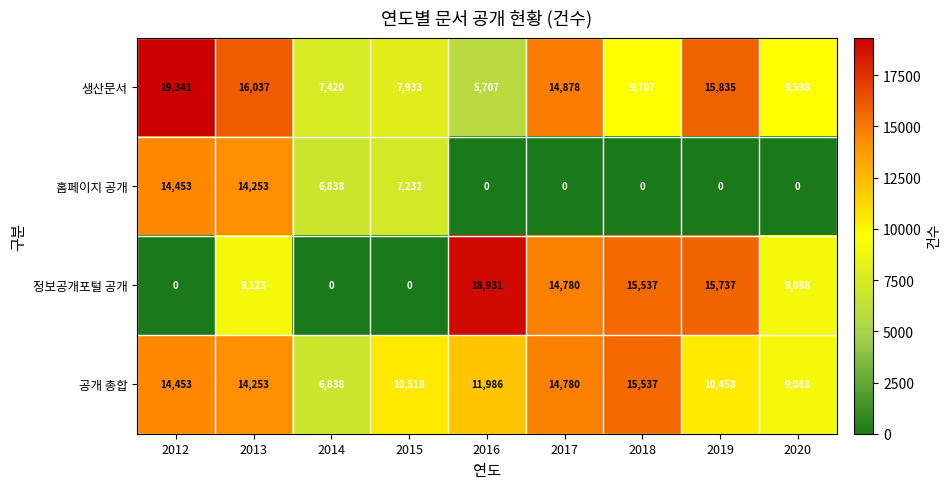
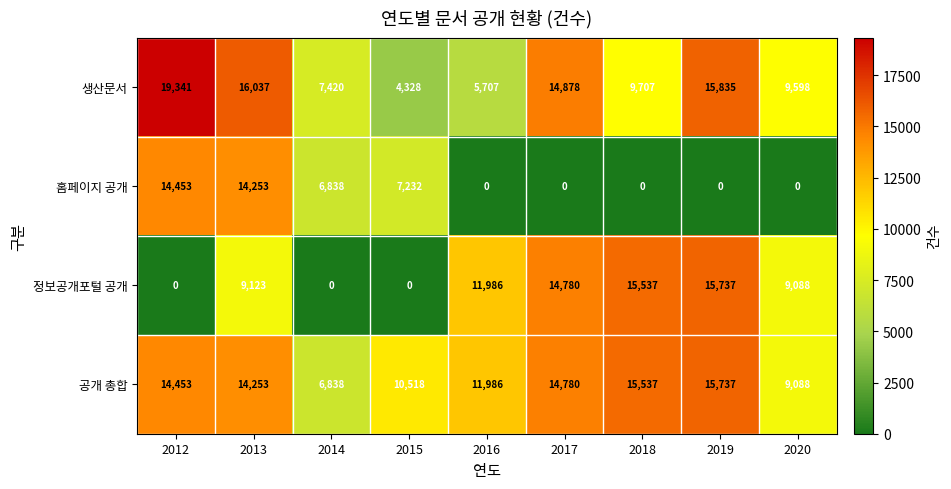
생산문서, 2015: 7,933 -> 4,328
정보공개포털 공개, 2016: 18,931 -> 11,986
공개 총합, 2019: 10,458 -> 15,737
